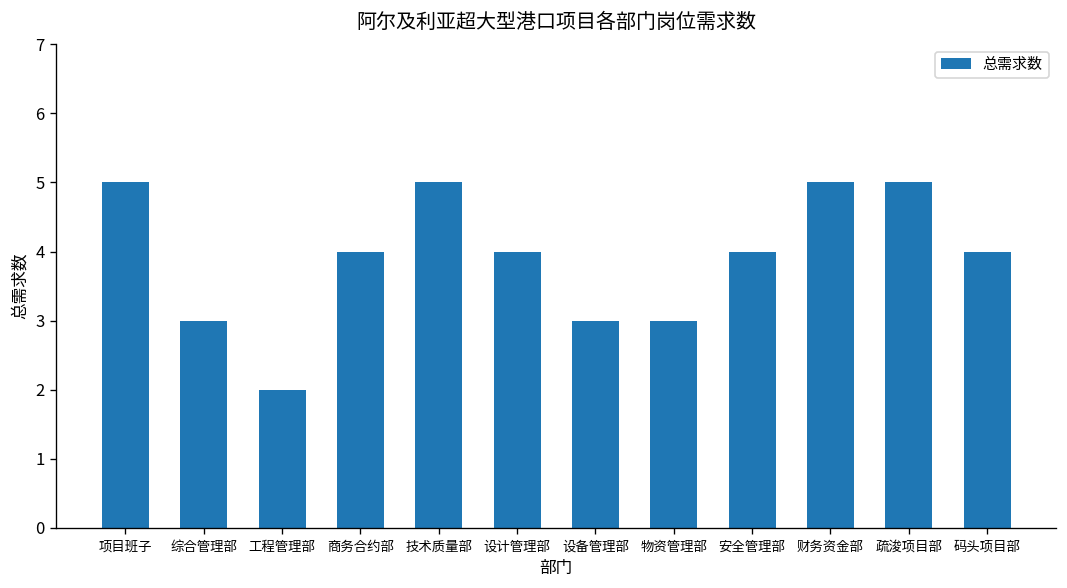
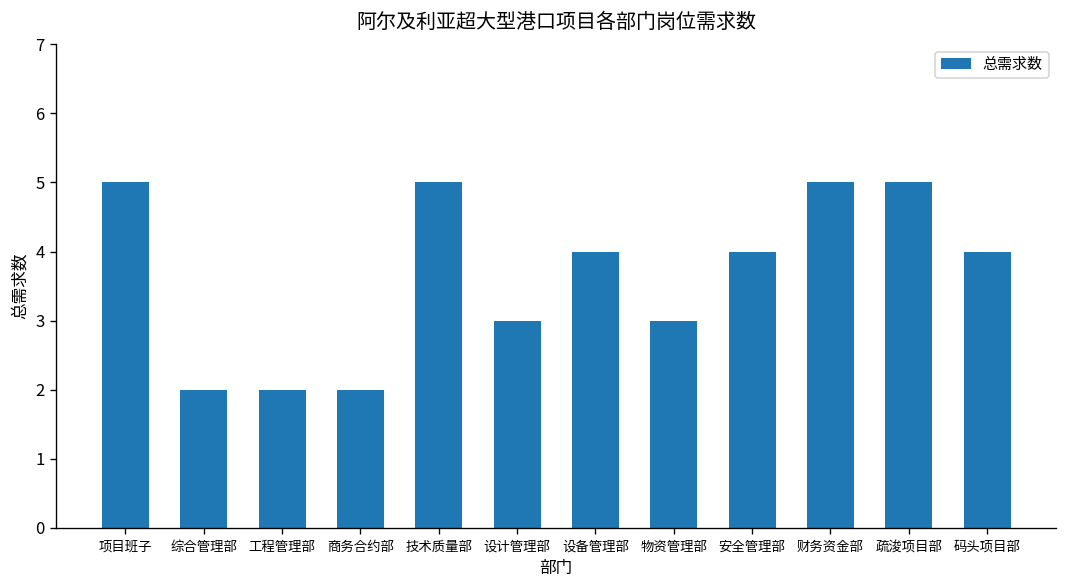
综合管理部: 3 -> 2
商务合约部: 4 -> 2
设计管理部: 4 -> 3
设备管理部: 3 -> 4
